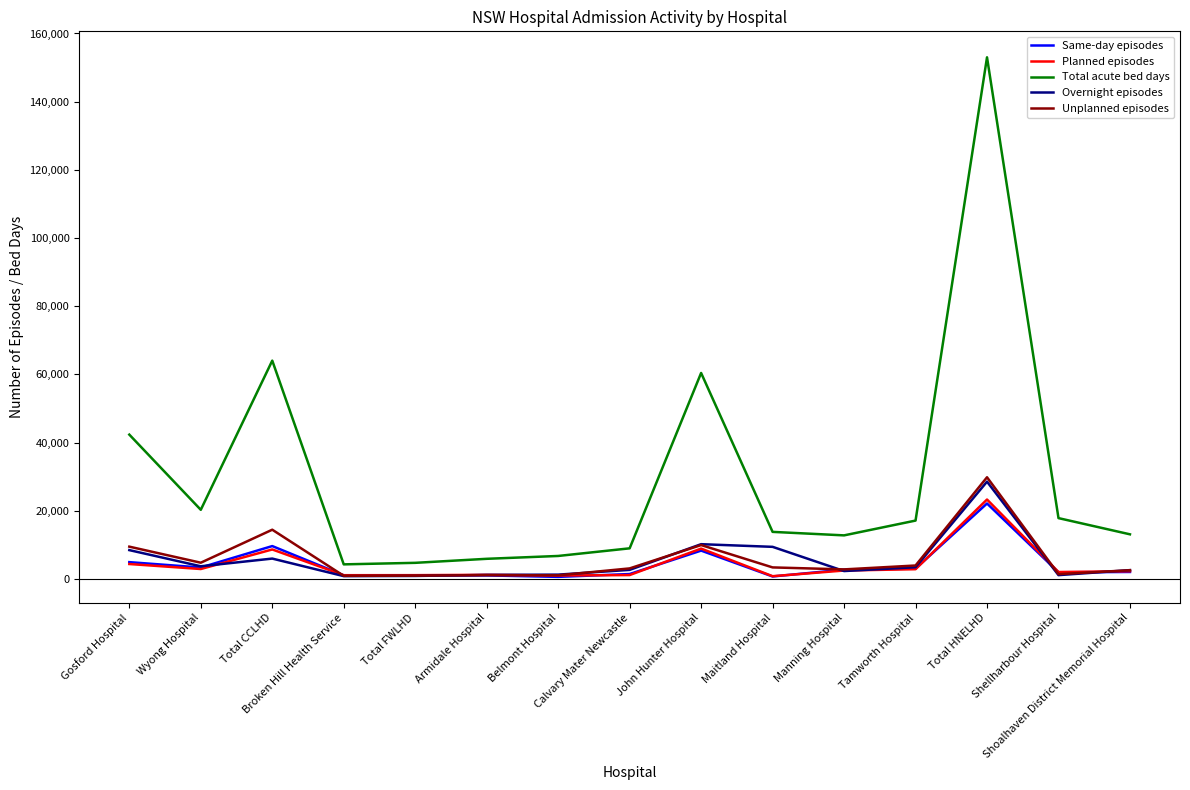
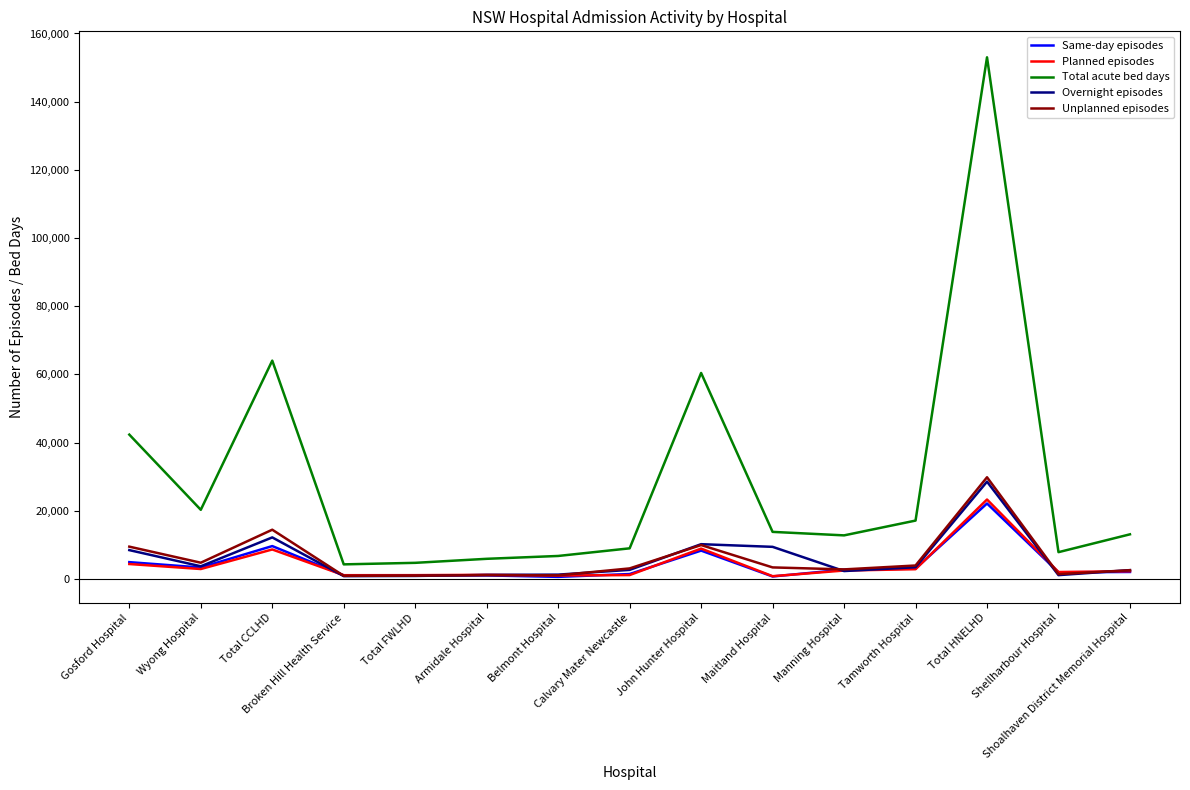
Overnight episodes, Total CCLHD: 6,000 -> 12,000
Total acute bed days, Shellharbour Hospital: 18,000 -> 8,000
